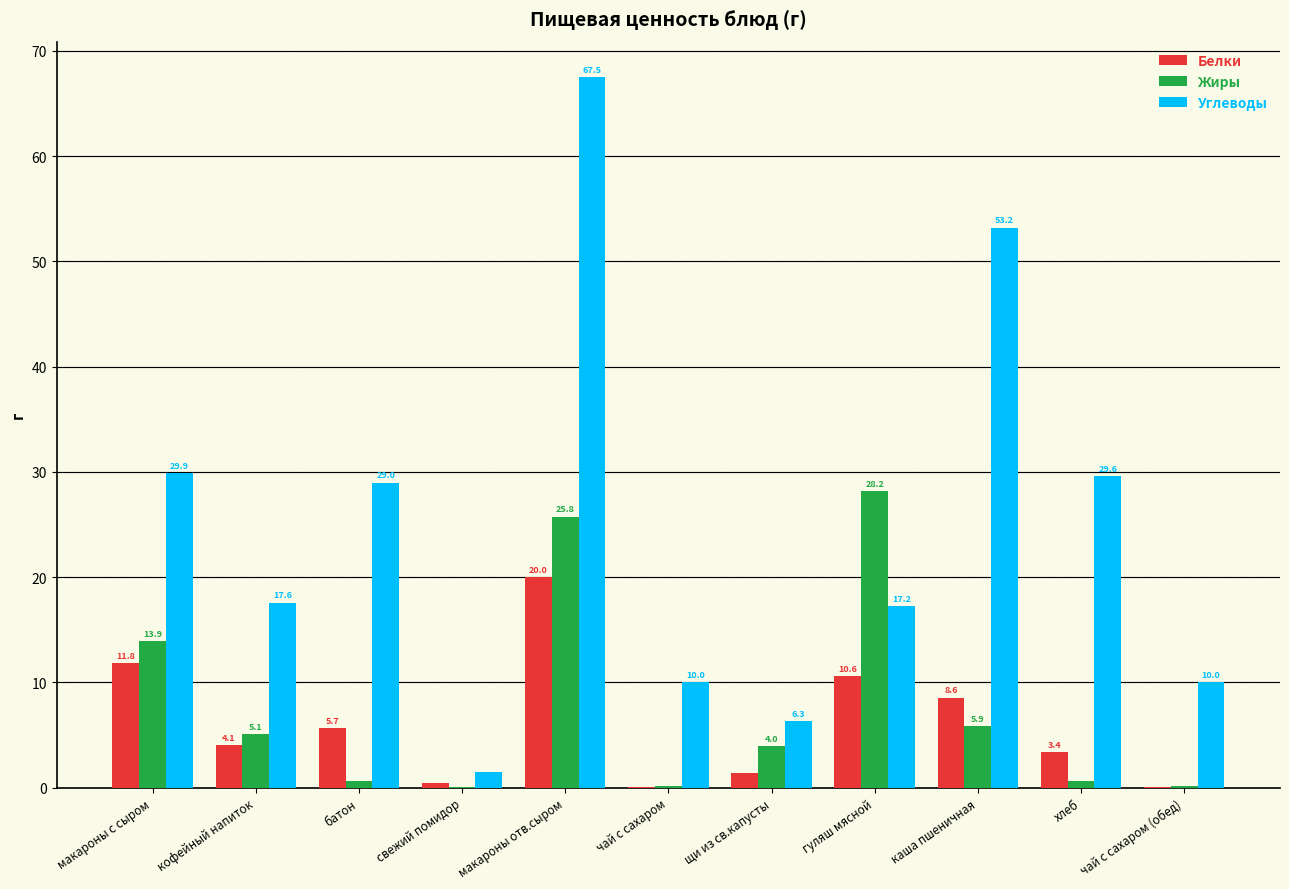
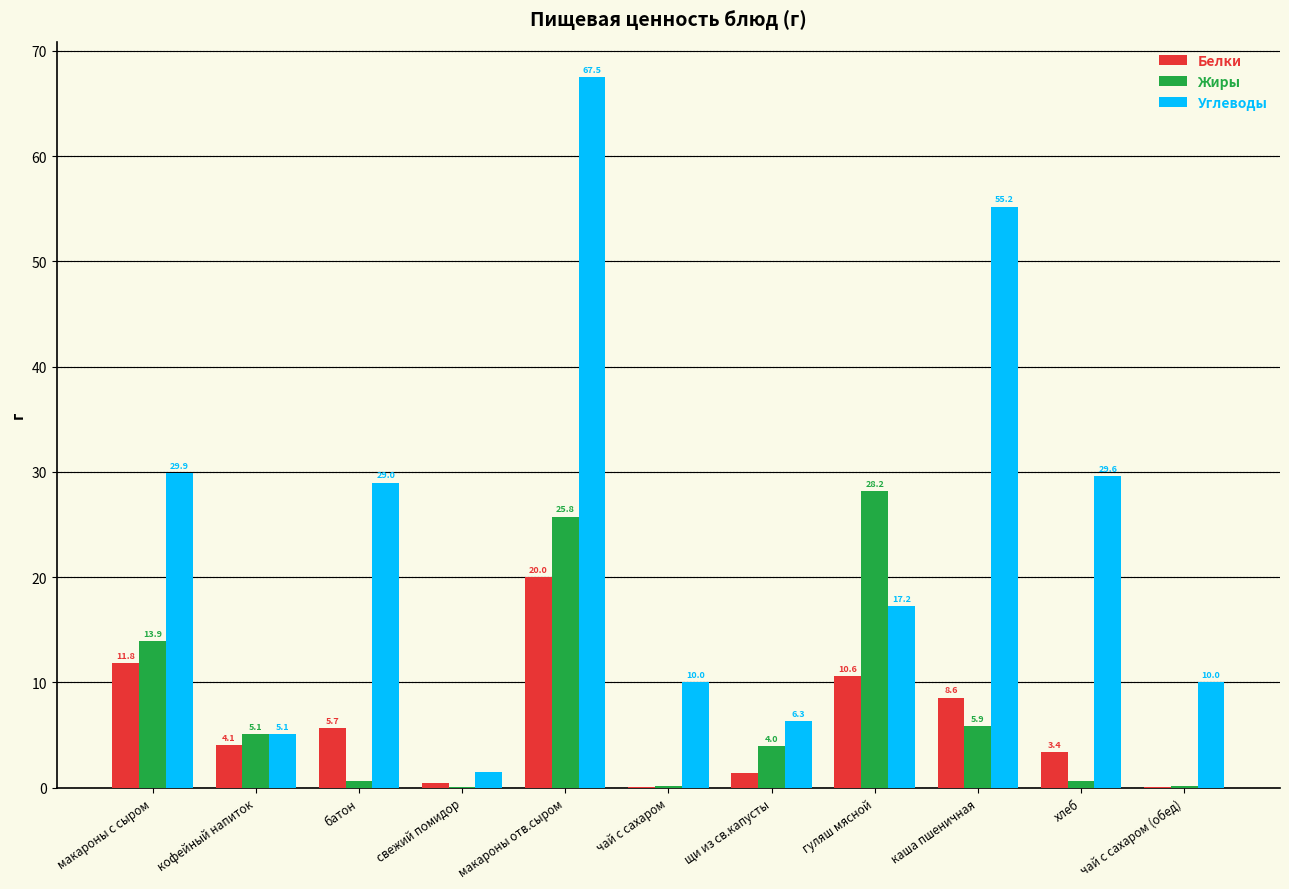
Углеводы, кофейный напиток: 17.6 -> 5.1
Углеводы, каша пшеничная: 53.2 -> 55.2
